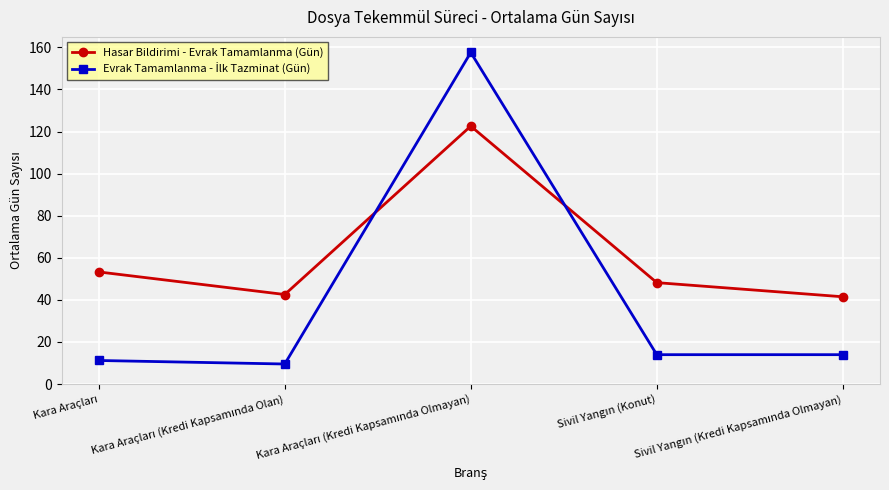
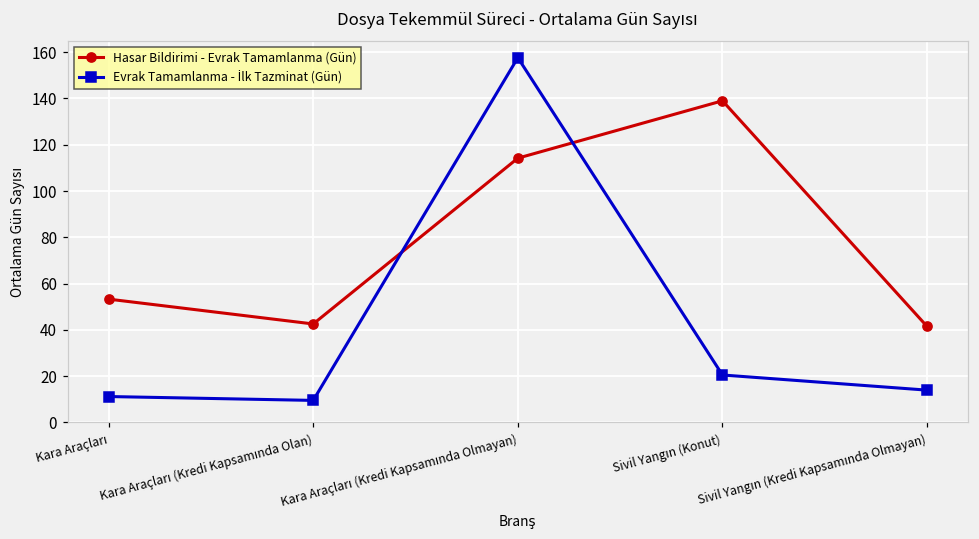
Hasar Bildirimi - Evrak Tamamlanma (Gün), Kara Araçları (Kredi Kapsamında Olmayan): 123 -> 114
Hasar Bildirimi - Evrak Tamamlanma (Gün), Sivil Yangın (Konut): 48 -> 139
Evrak Tamamlanma - İlk Tazminat (Gün), Sivil Yangın (Konut): 14 -> 21
